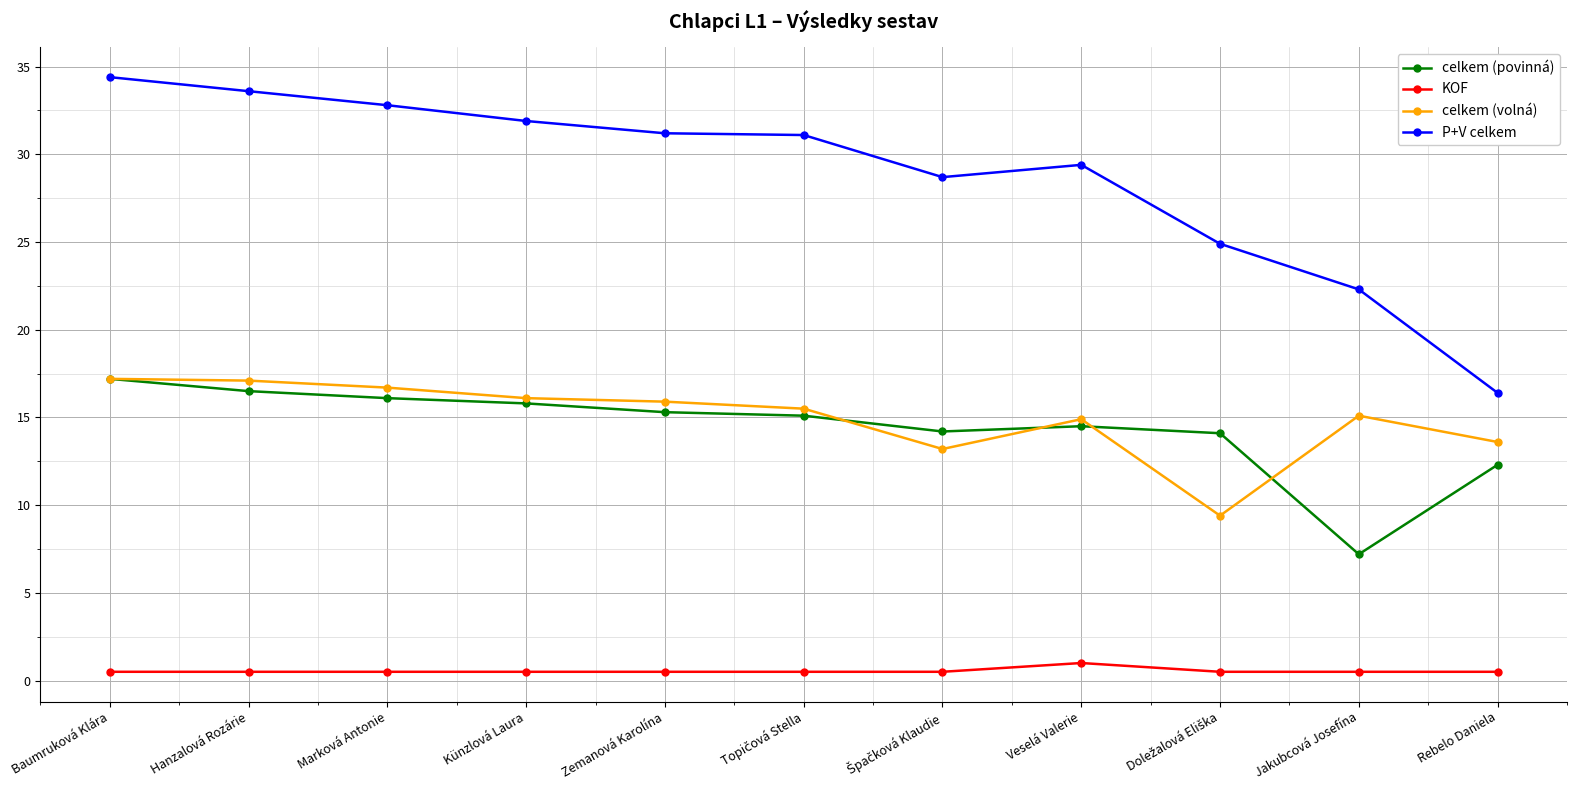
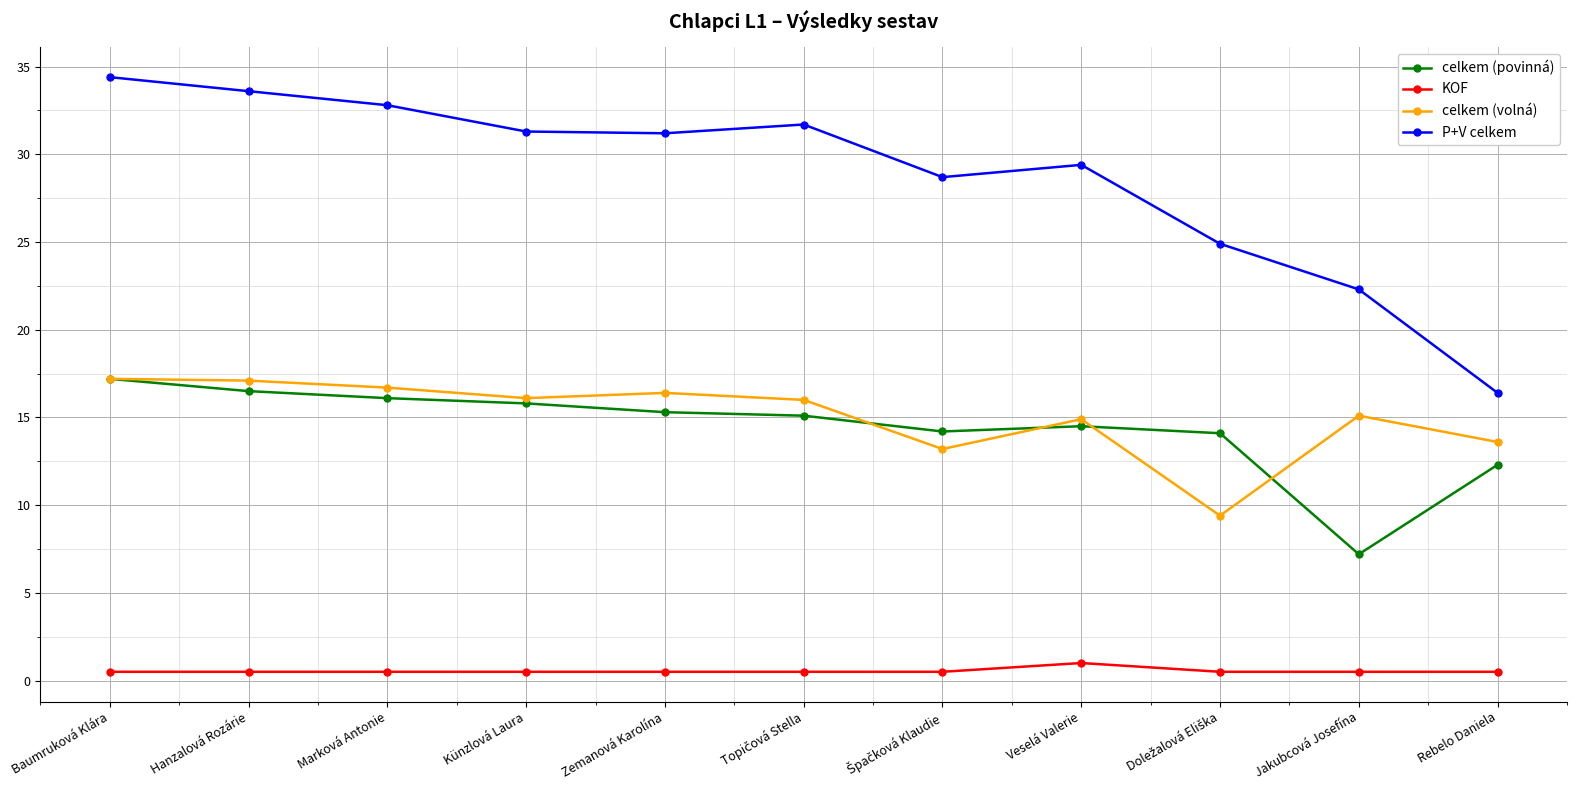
P+V celkem, Künzlová Laura: 31.9 -> 31.3
celkem (volná), Zemanová Karolína: 15.9 -> 16.4
celkem (volná), Topičová Stella: 15.5 -> 16.0
P+V celkem, Topičová Stella: 31.1 -> 31.7
